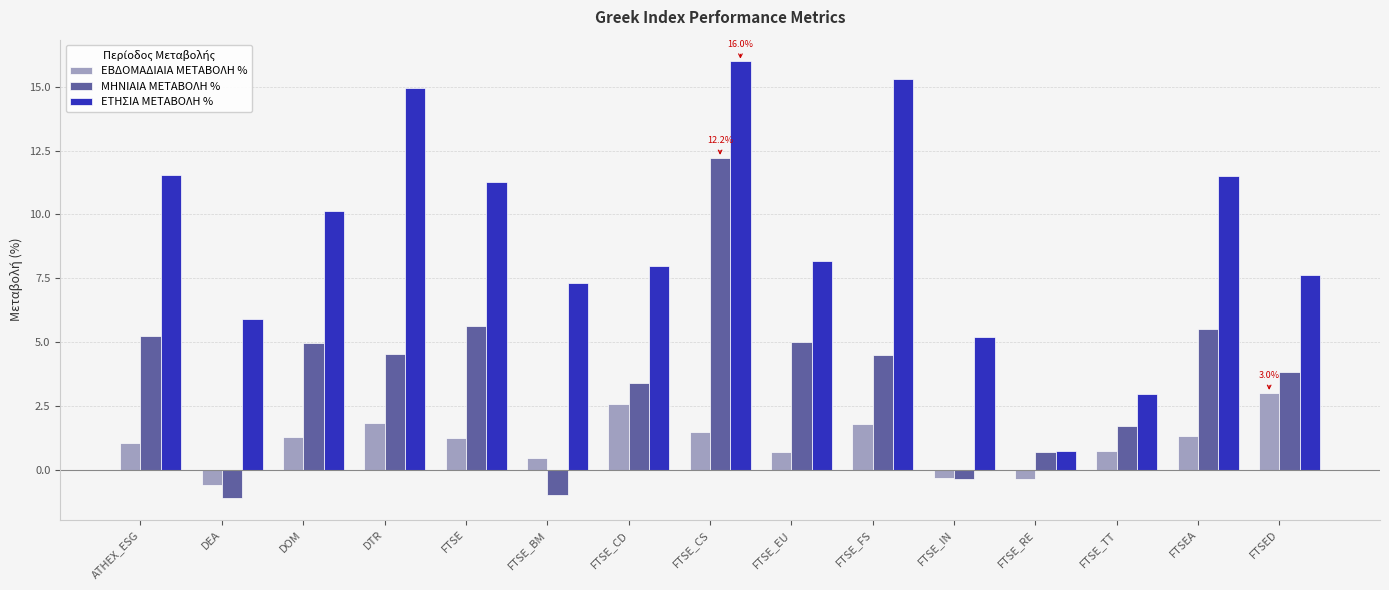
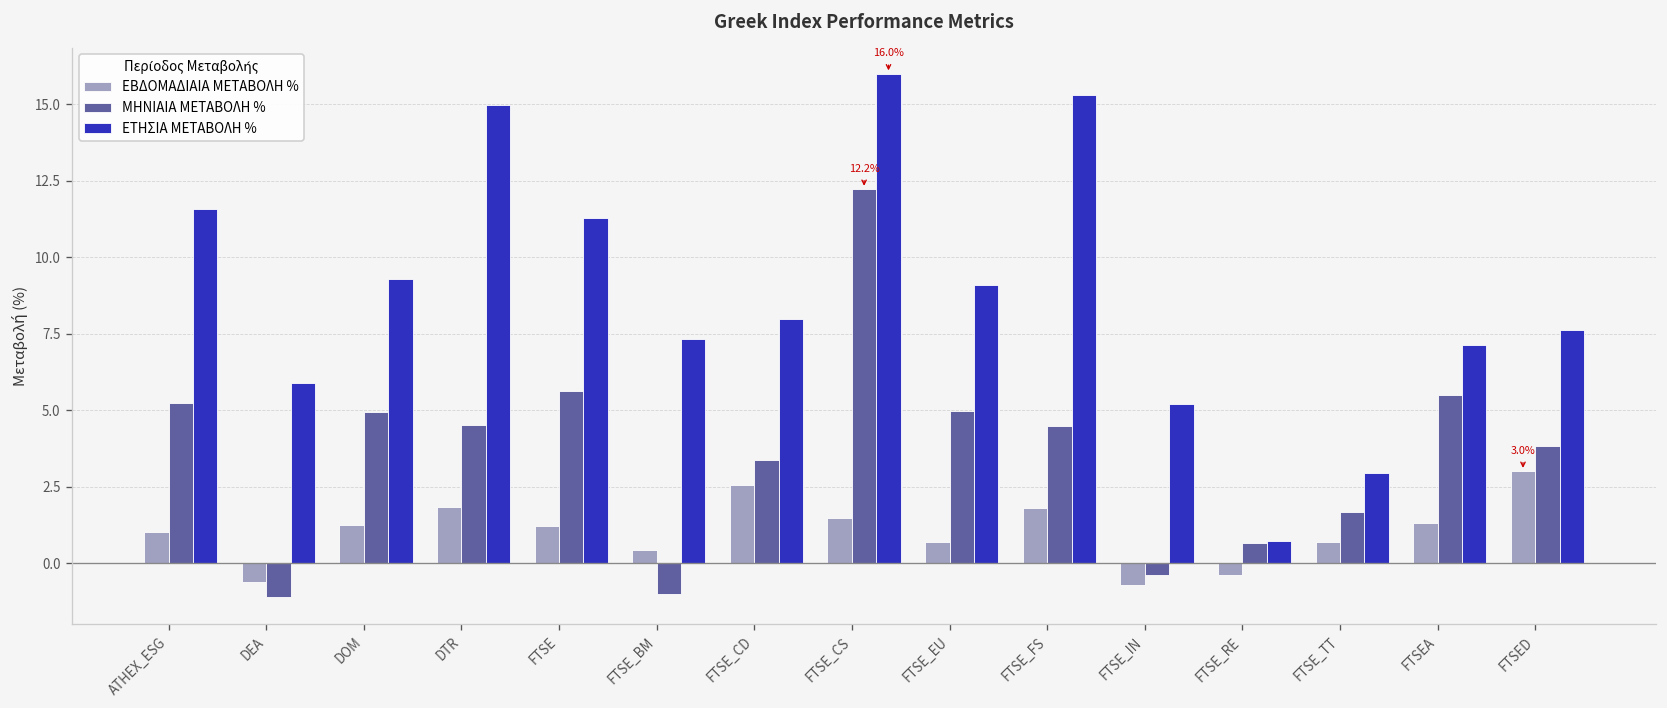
ΕΤΗΣΙΑ ΜΕΤΑΒΟΛΗ %, DOM: 10.1 -> 9.3
ΕΤΗΣΙΑ ΜΕΤΑΒΟΛΗ %, FTSE_EU: 8.2 -> 9.1
ΕΒΔΟΜΑΔΙΑΙΑ ΜΕΤΑΒΟΛΗ %, FTSE_IN: -0.3 -> -0.7
ΕΤΗΣΙΑ ΜΕΤΑΒΟΛΗ %, FTSEA: 11.5 -> 7.1
